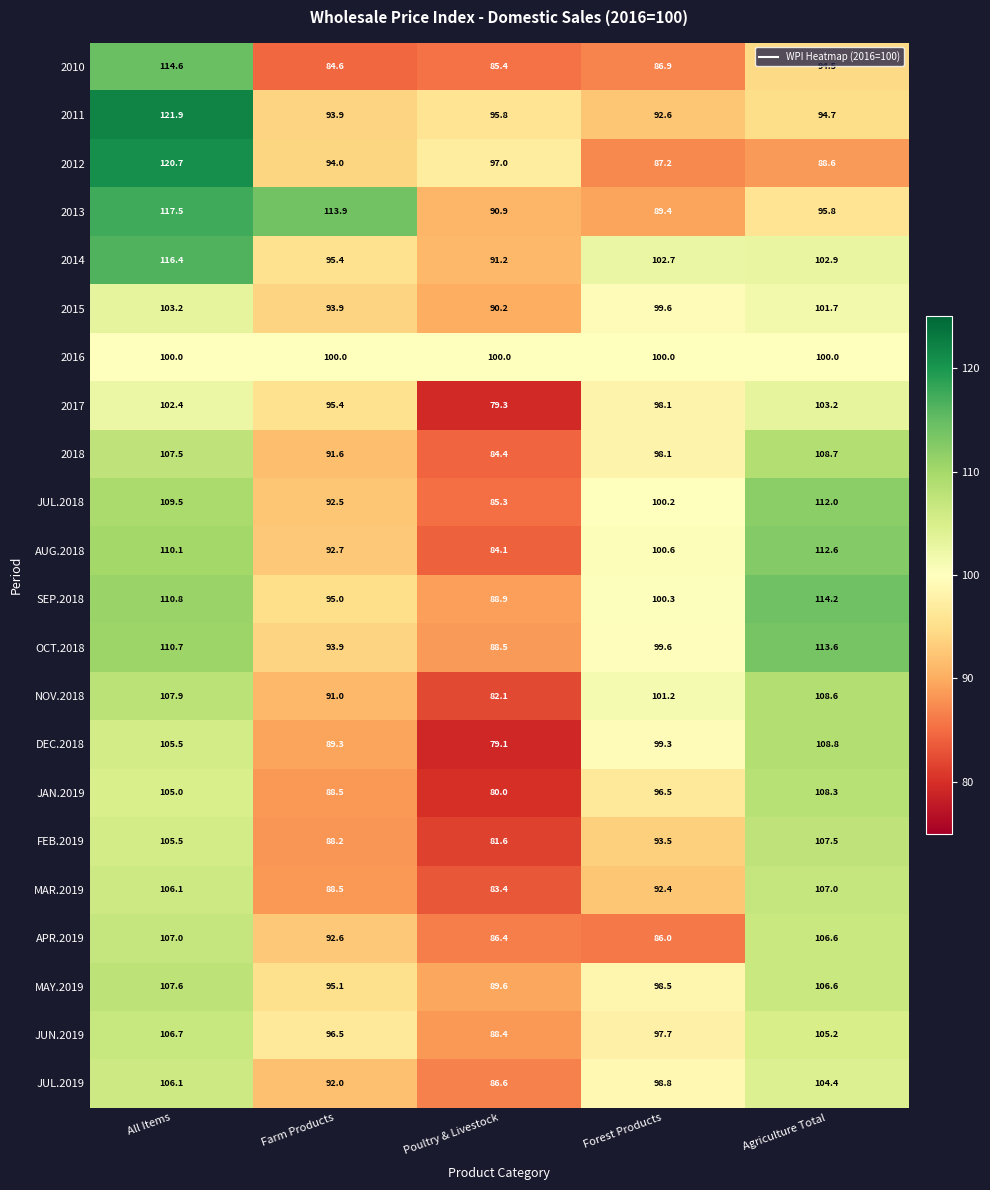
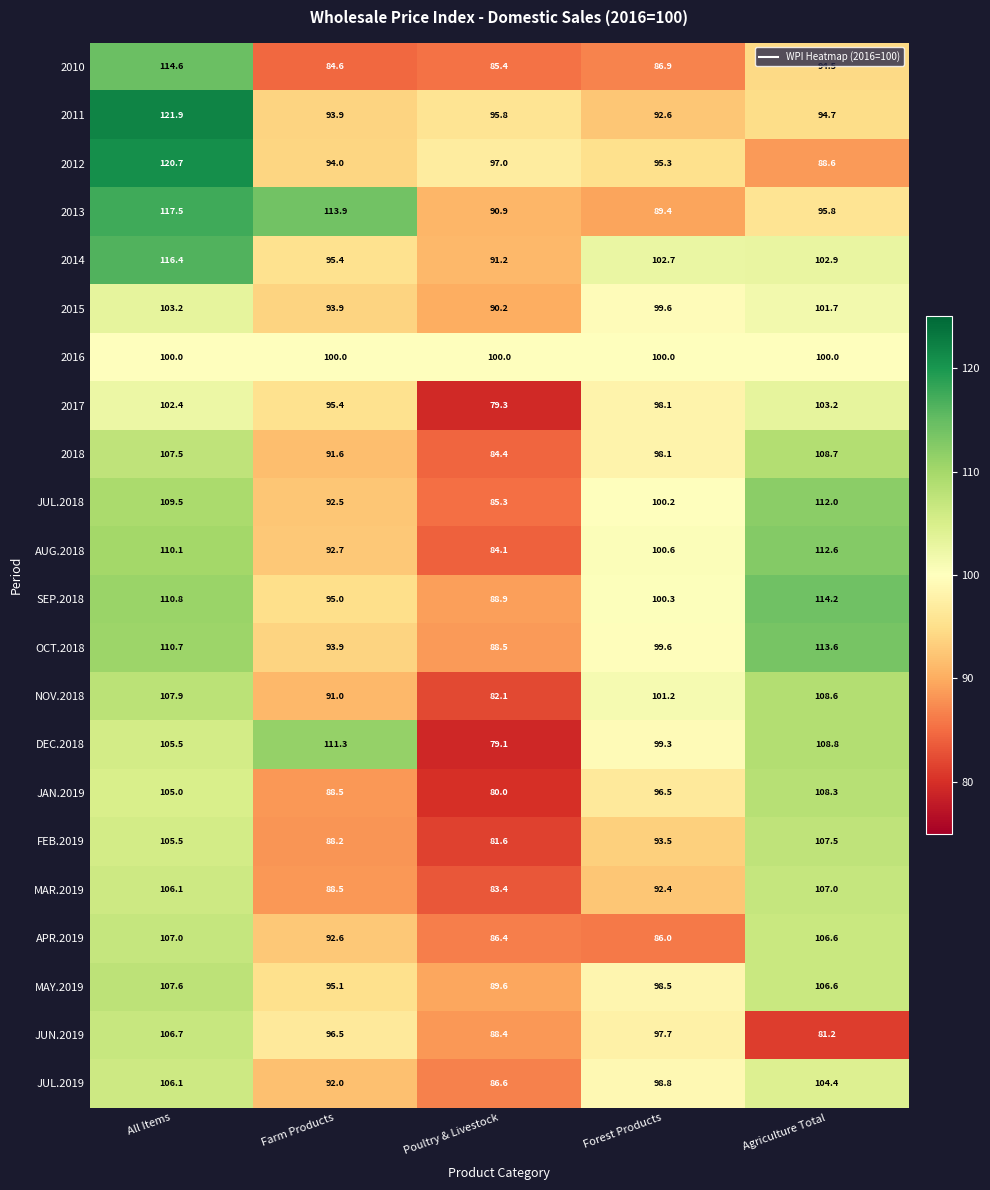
2012, Forest Products: 87.2 -> 95.3
DEC.2018, Farm Products: 89.3 -> 111.3
JUN.2019, Agriculture Total: 105.2 -> 81.2
